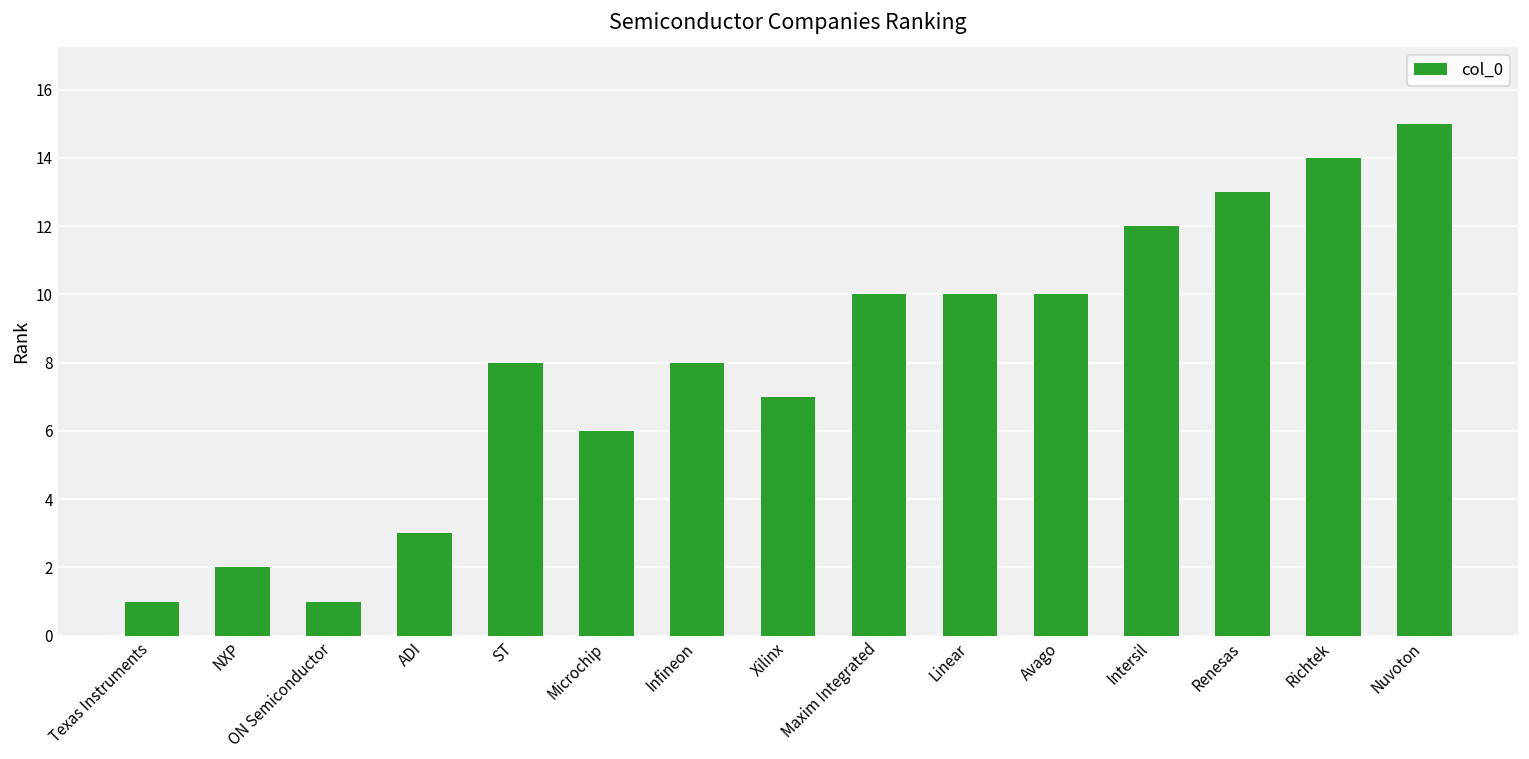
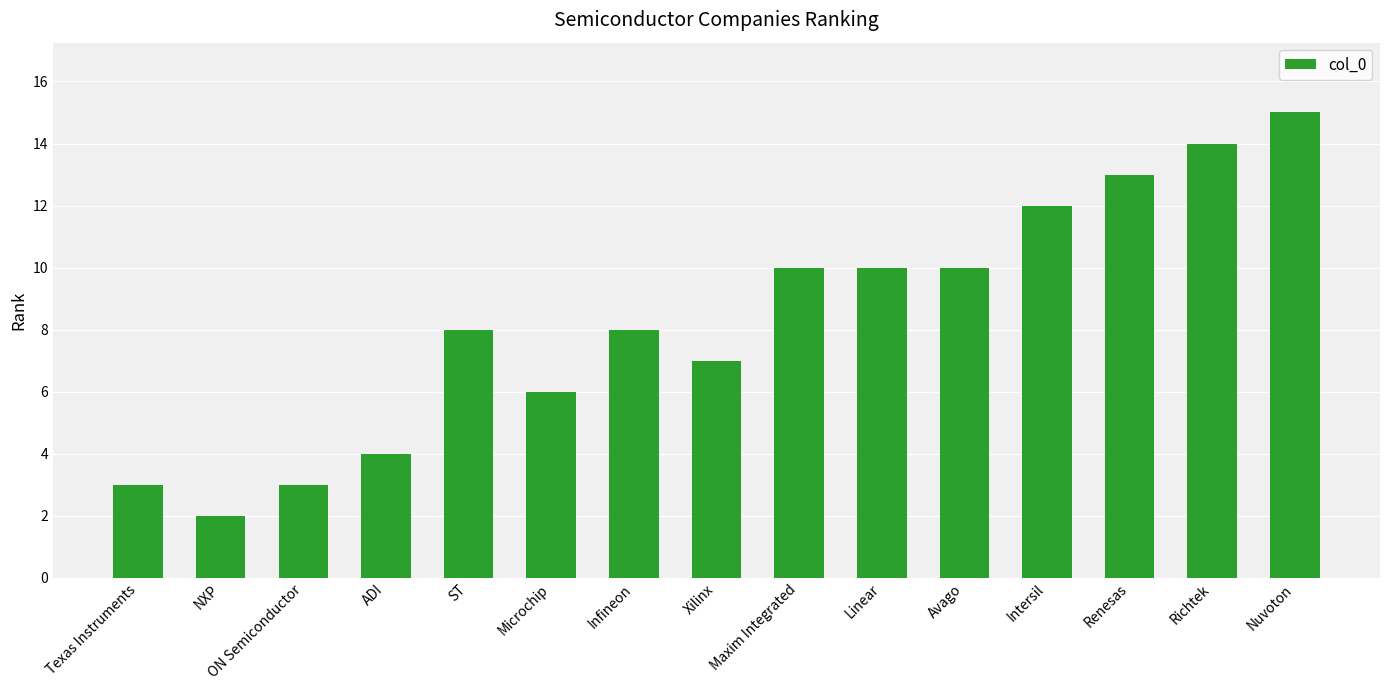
Texas Instruments: 1 -> 3
ON Semiconductor: 1 -> 3
ADI: 3 -> 4
